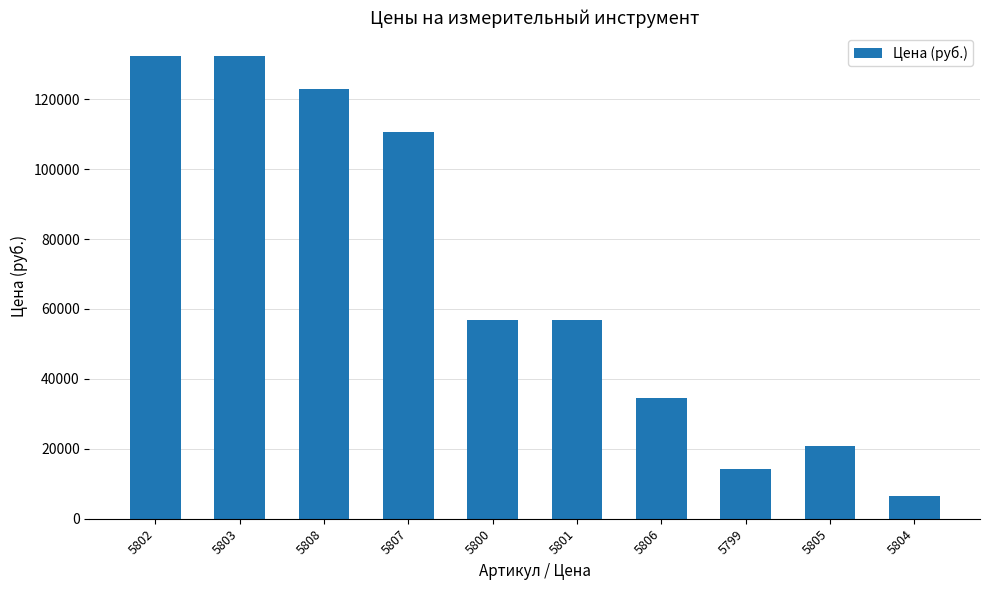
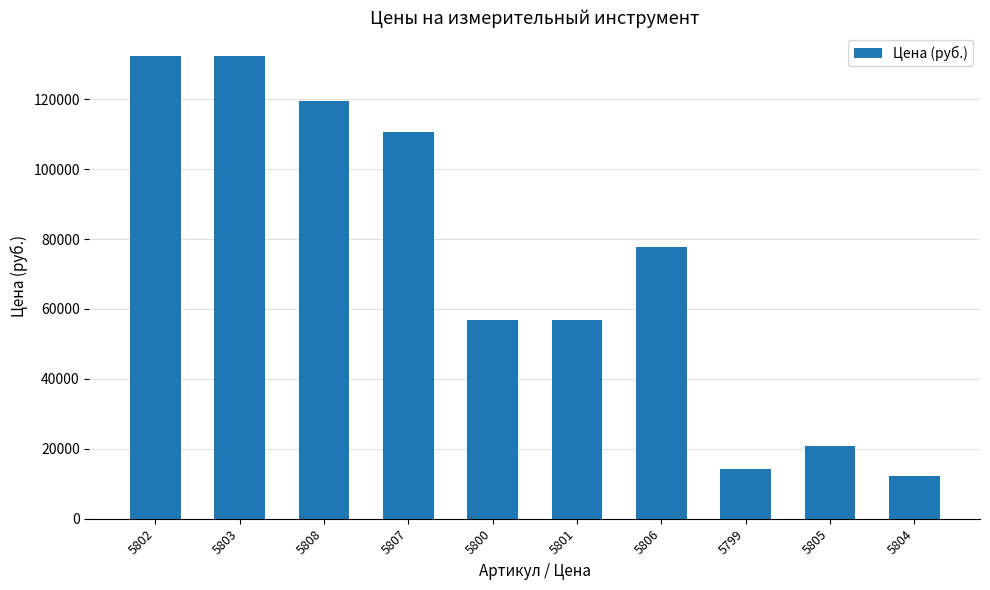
5808: 123000 -> 119000
5806: 35000 -> 78000
5804: 7000 -> 12000
